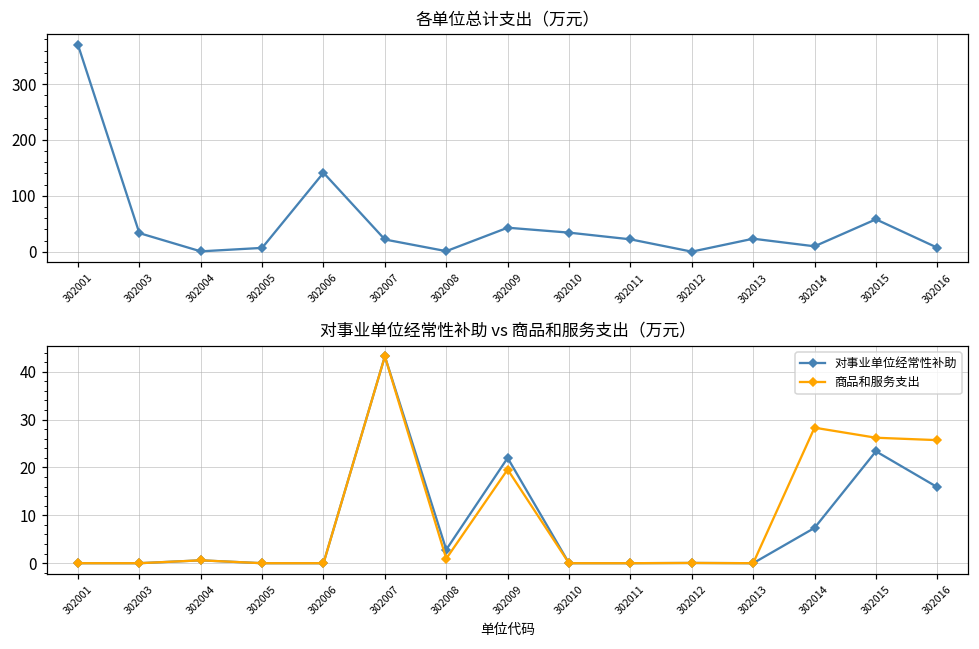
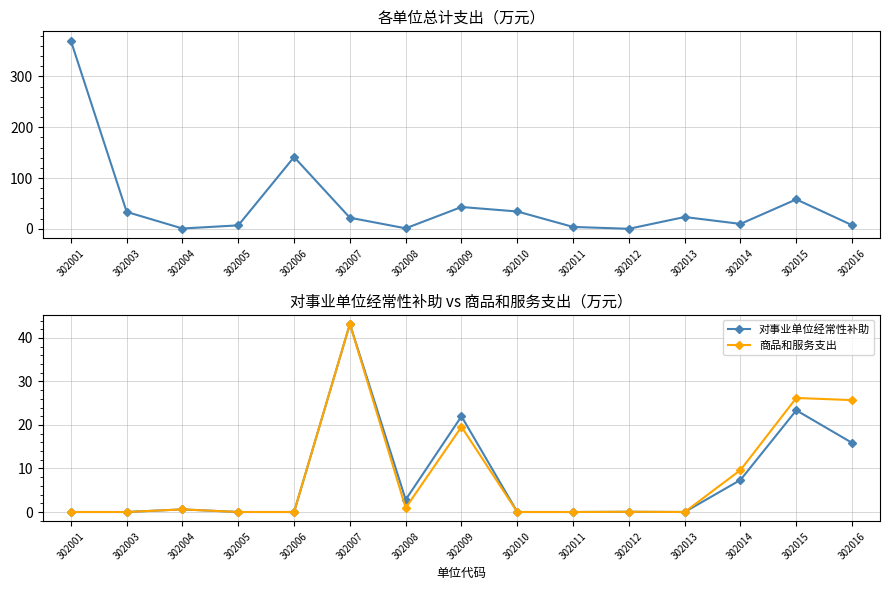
各单位总计支出（万元）, 302011: 20 -> 0
对事业单位经常性补助 vs 商品和服务支出（万元）, 商品和服务支出, 302014: 28 -> 10
